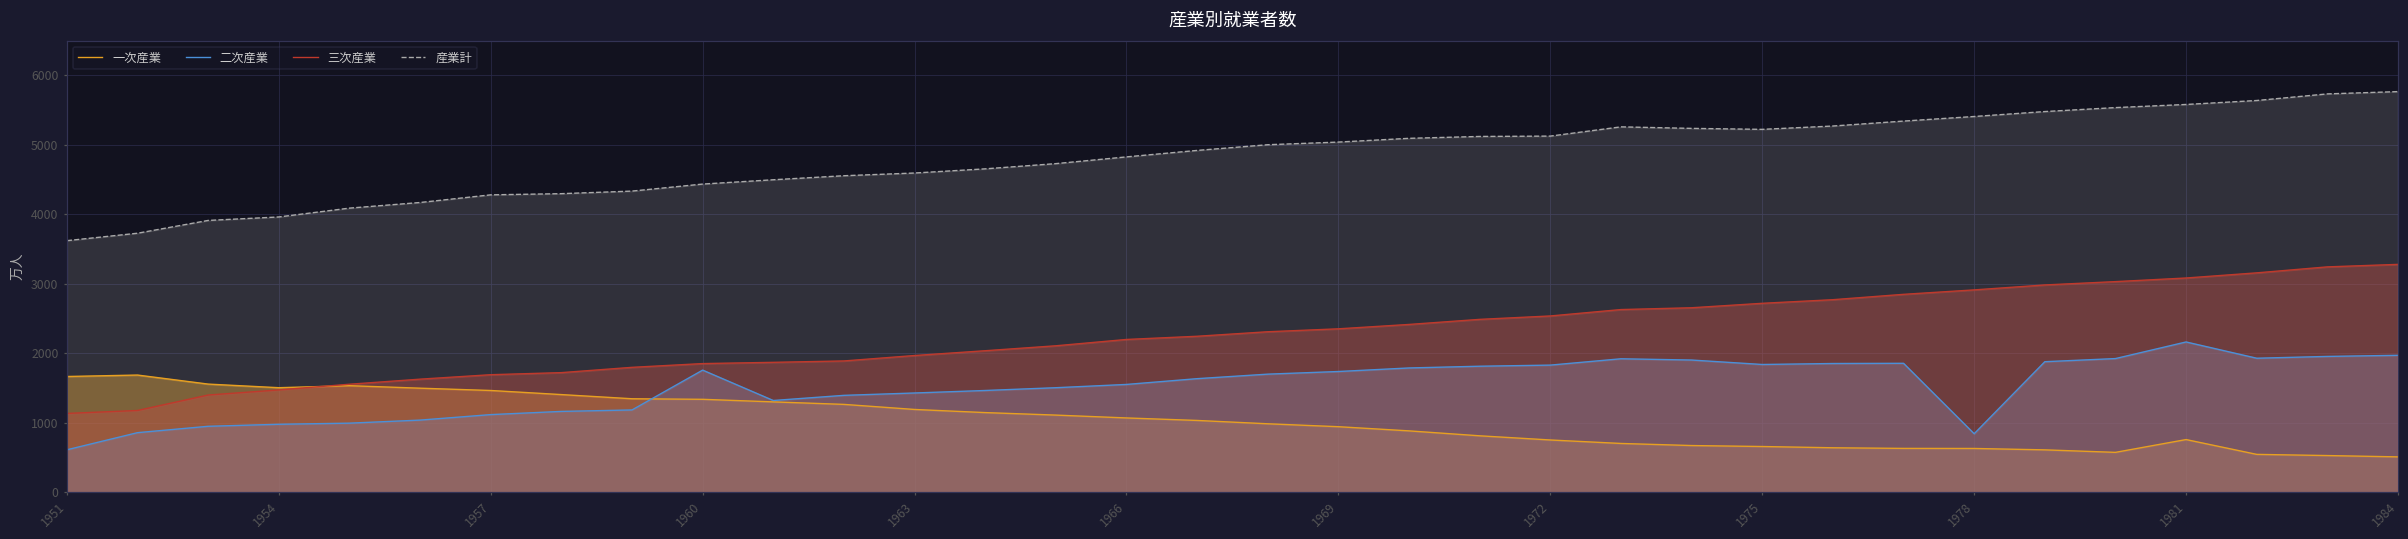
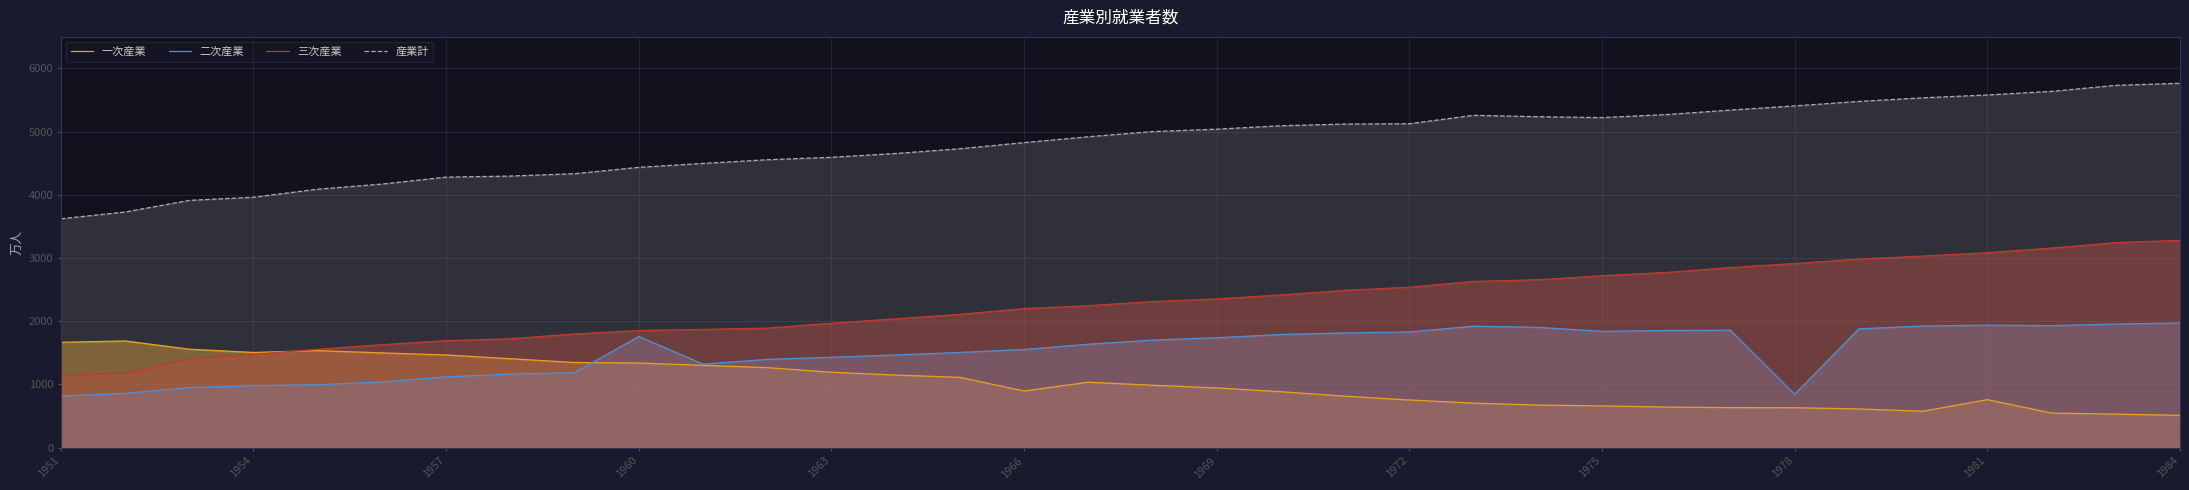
二次産業, 1951: 600 -> 800
一次産業, 1966: 1100 -> 900
二次産業, 1981: 2200 -> 1900
